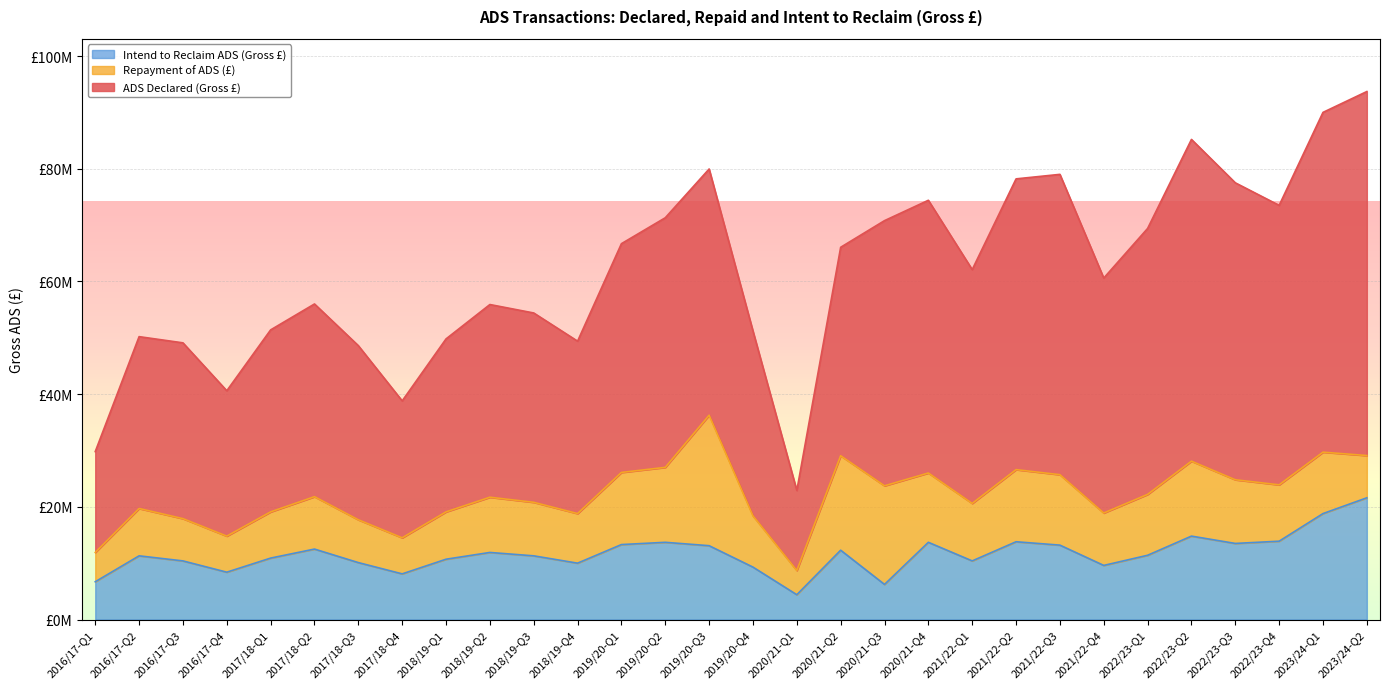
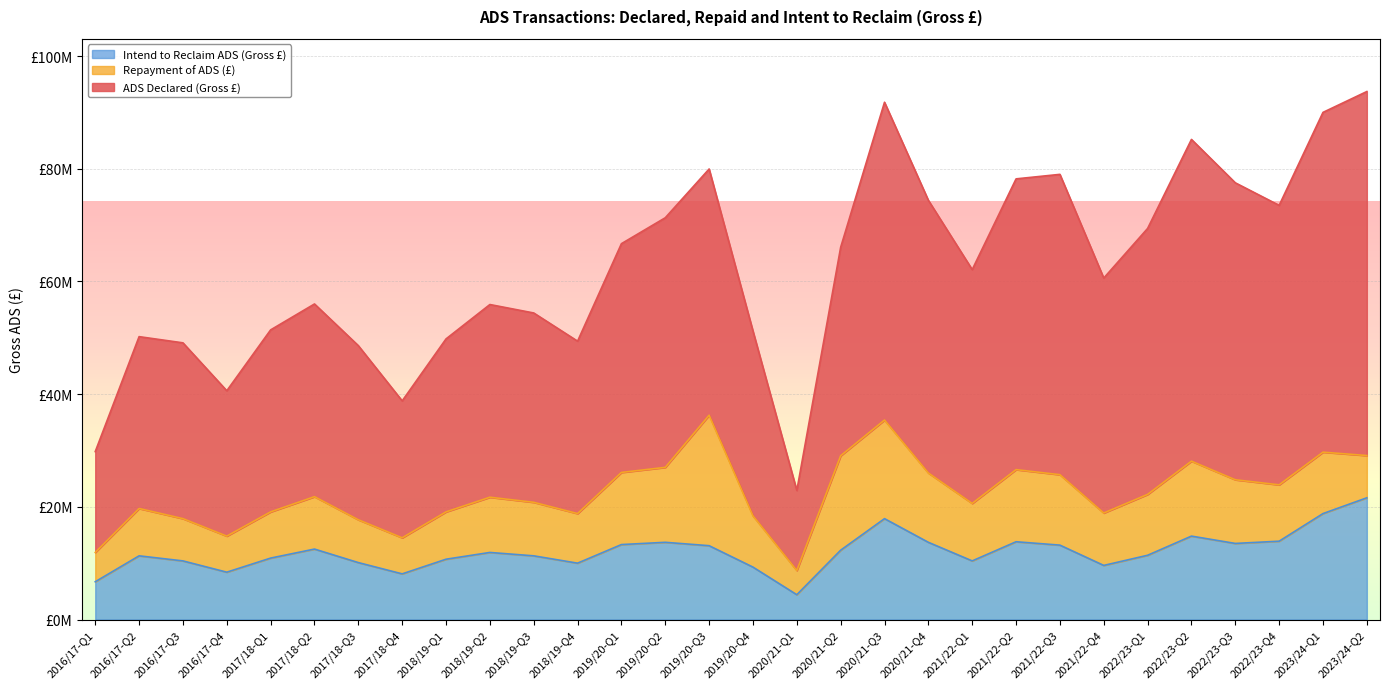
Intend to Reclaim ADS (Gross £), 2020/21-Q3: £6000000 -> £18000000
ADS Declared (Gross £), 2020/21-Q3: £47000000 -> £56000000
